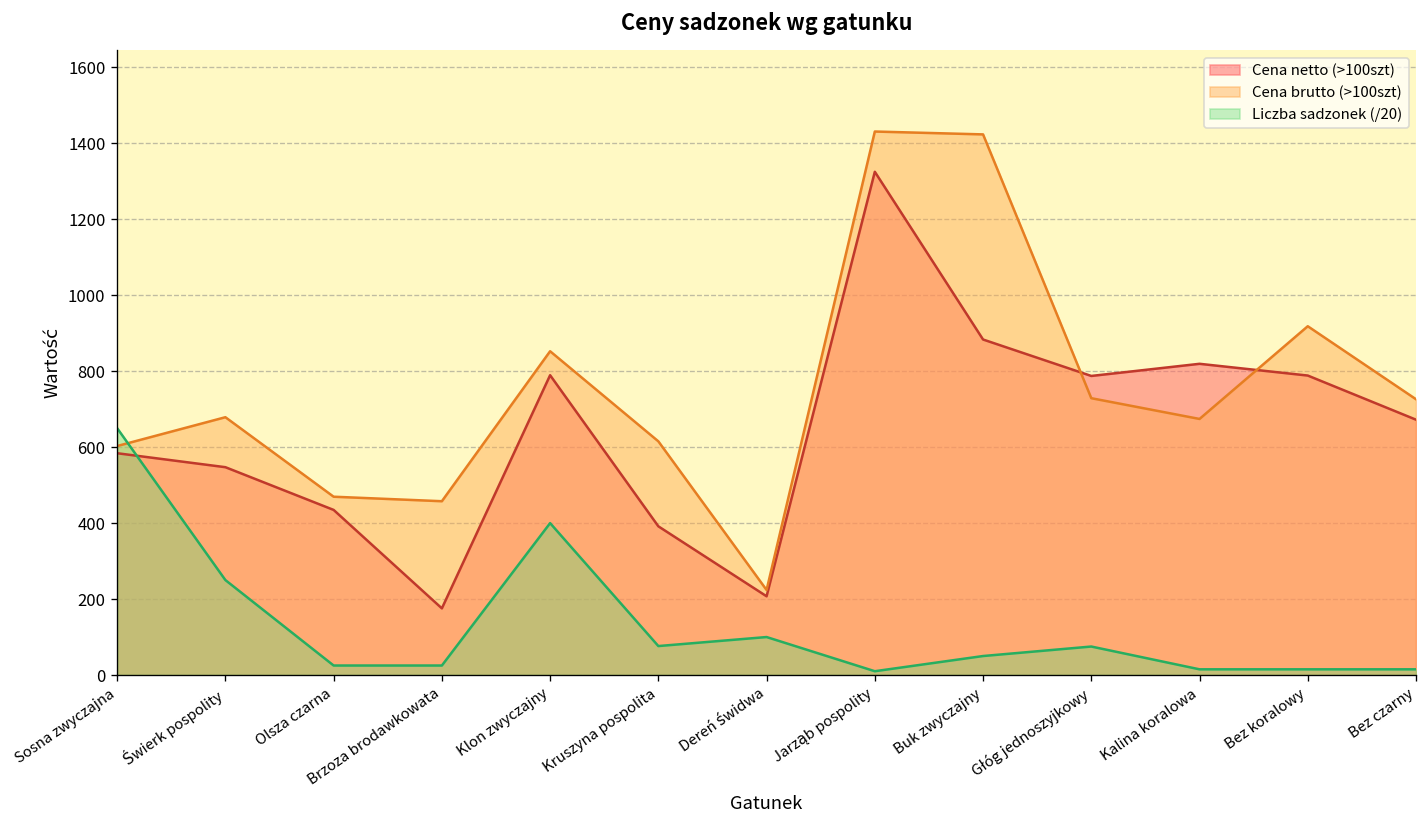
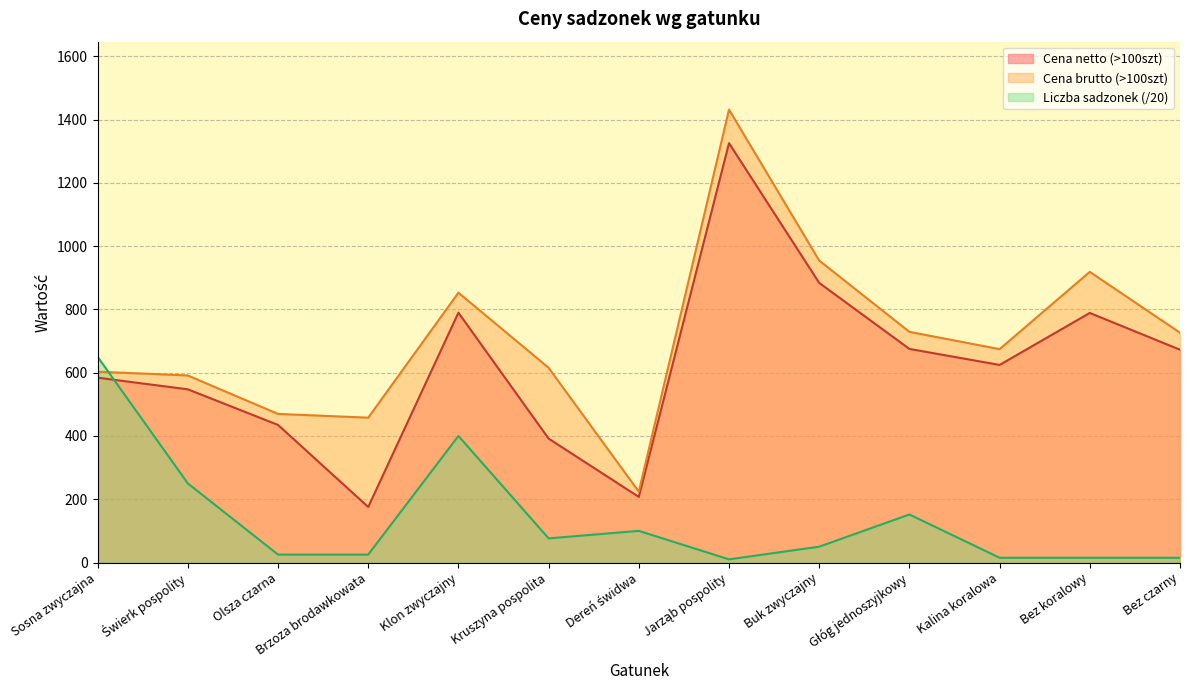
Cena brutto (>100szt), Świerk pospolity: 680 -> 590
Cena brutto (>100szt), Buk zwyczajny: 1420 -> 950
Cena netto (>100szt), Głóg jednoszyjkowy: 790 -> 680
Liczba sadzonek (/20), Głóg jednoszyjkowy: 80 -> 150
Cena netto (>100szt), Kalina koralowa: 820 -> 620
